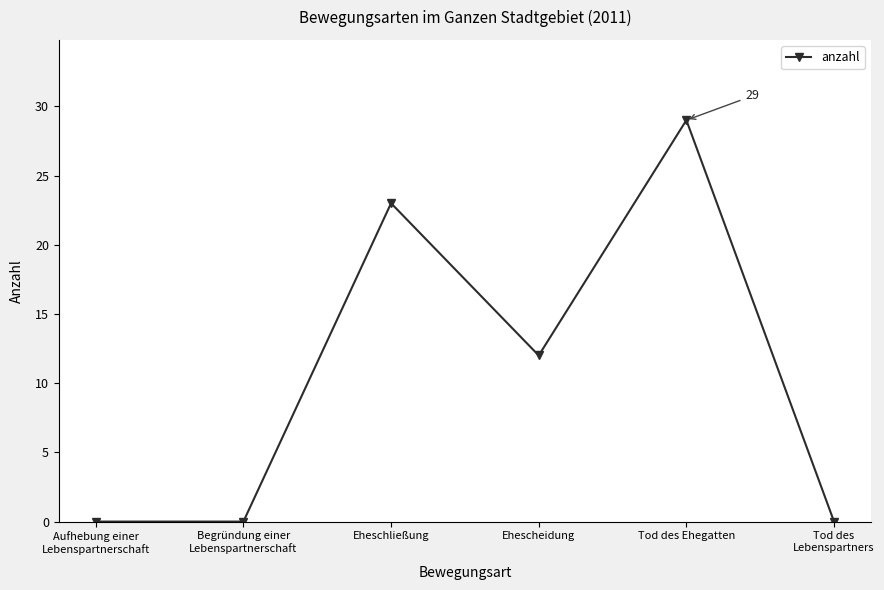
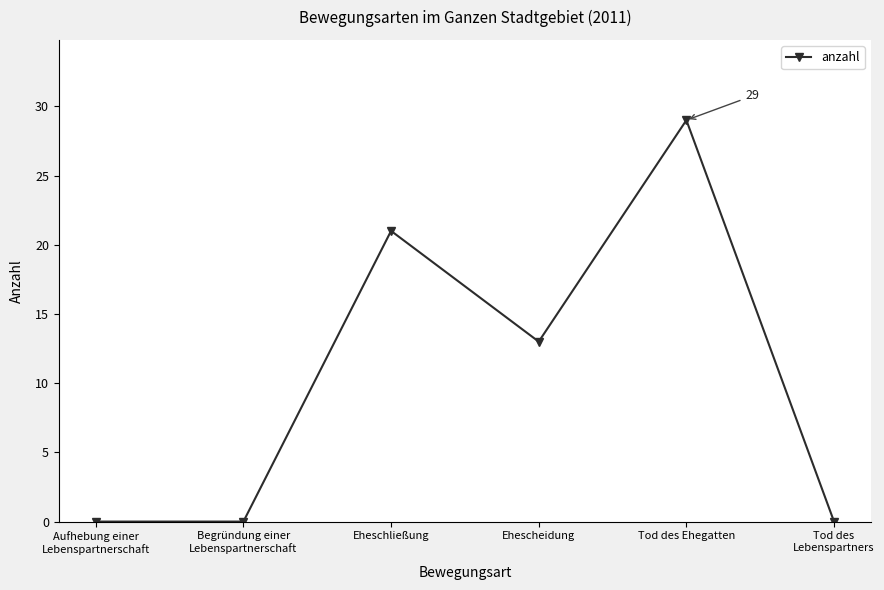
Eheschließung: 23 -> 21
Ehescheidung: 12 -> 13
